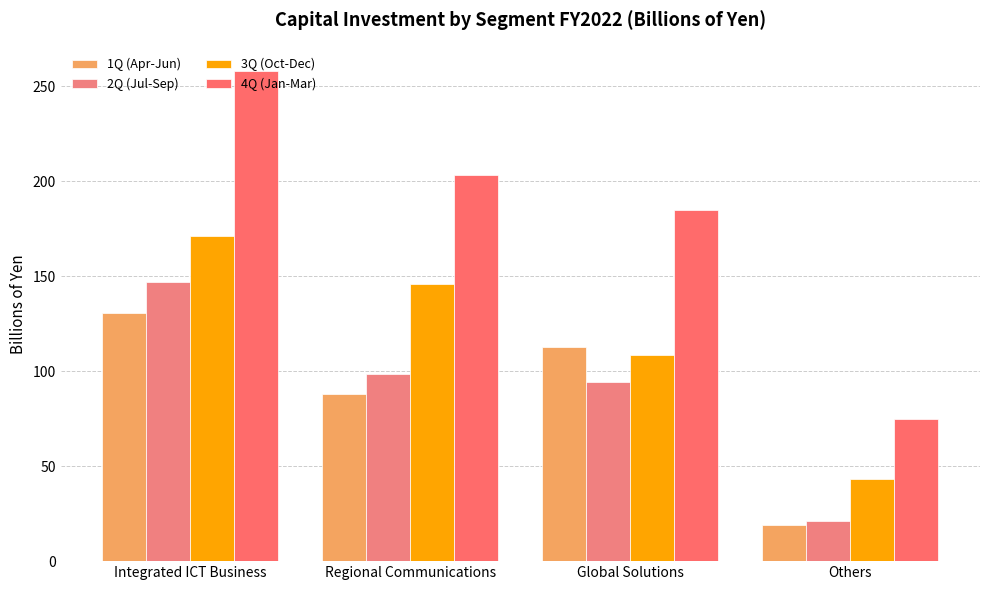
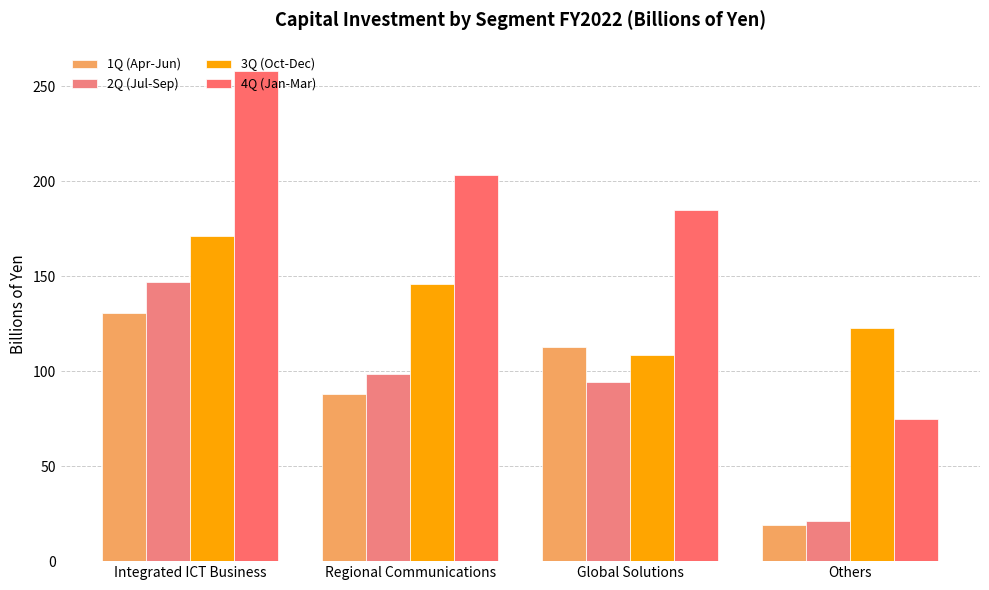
3Q (Oct-Dec), Others: 43 -> 123
